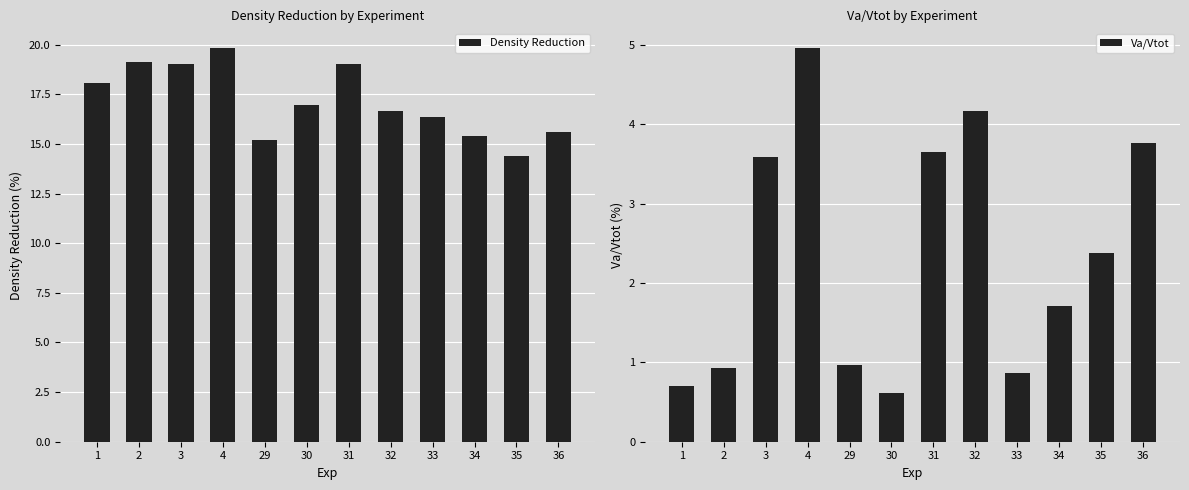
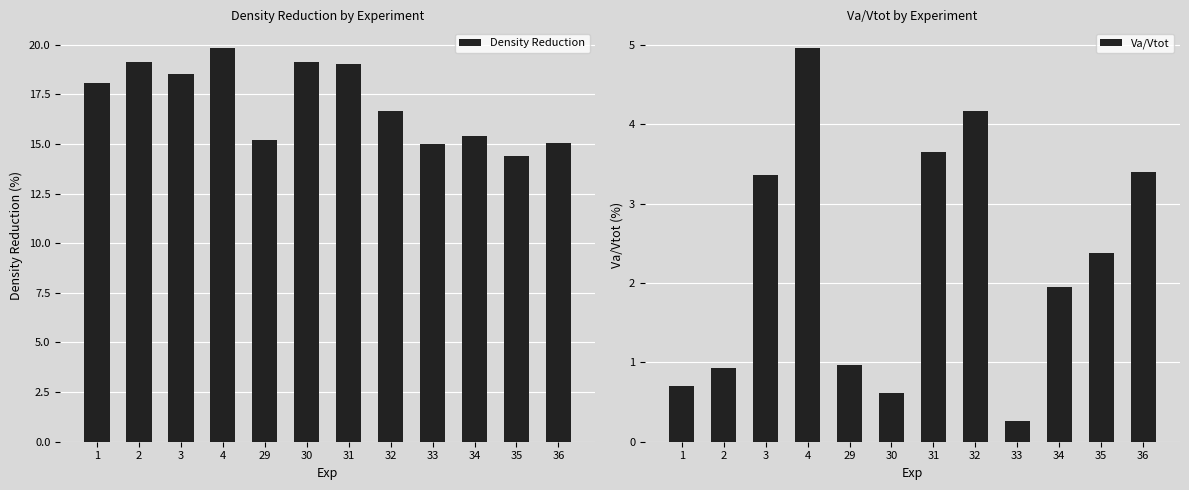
Density Reduction by Experiment, 3: 19.0 -> 18.5
Density Reduction by Experiment, 30: 17.0 -> 19.1
Density Reduction by Experiment, 33: 16.4 -> 15.0
Density Reduction by Experiment, 36: 15.6 -> 15.1
Va/Vtot by Experiment, 3: 3.6 -> 3.4
Va/Vtot by Experiment, 33: 0.9 -> 0.3
Va/Vtot by Experiment, 34: 1.7 -> 2.0
Va/Vtot by Experiment, 36: 3.8 -> 3.4
